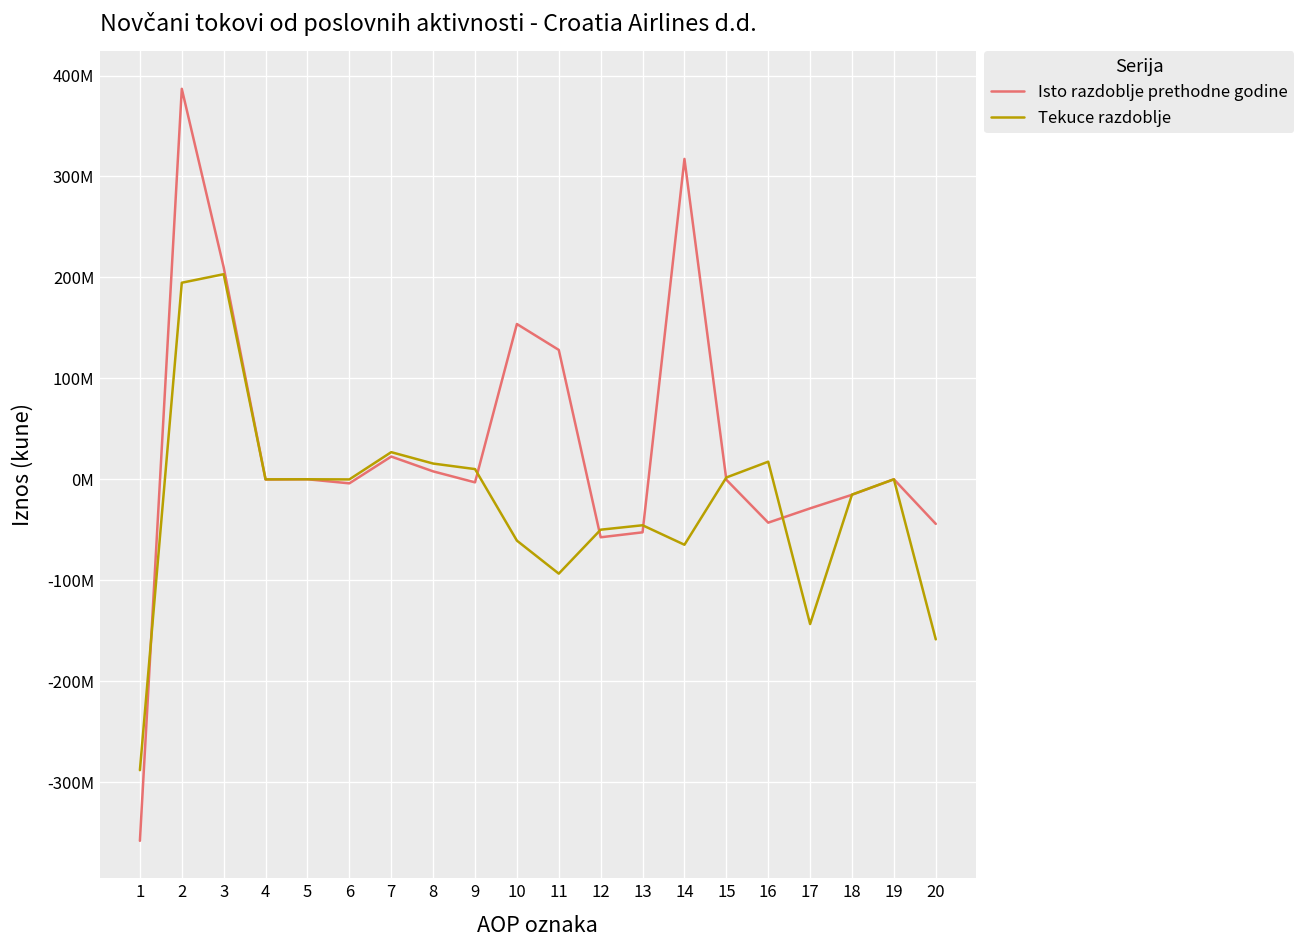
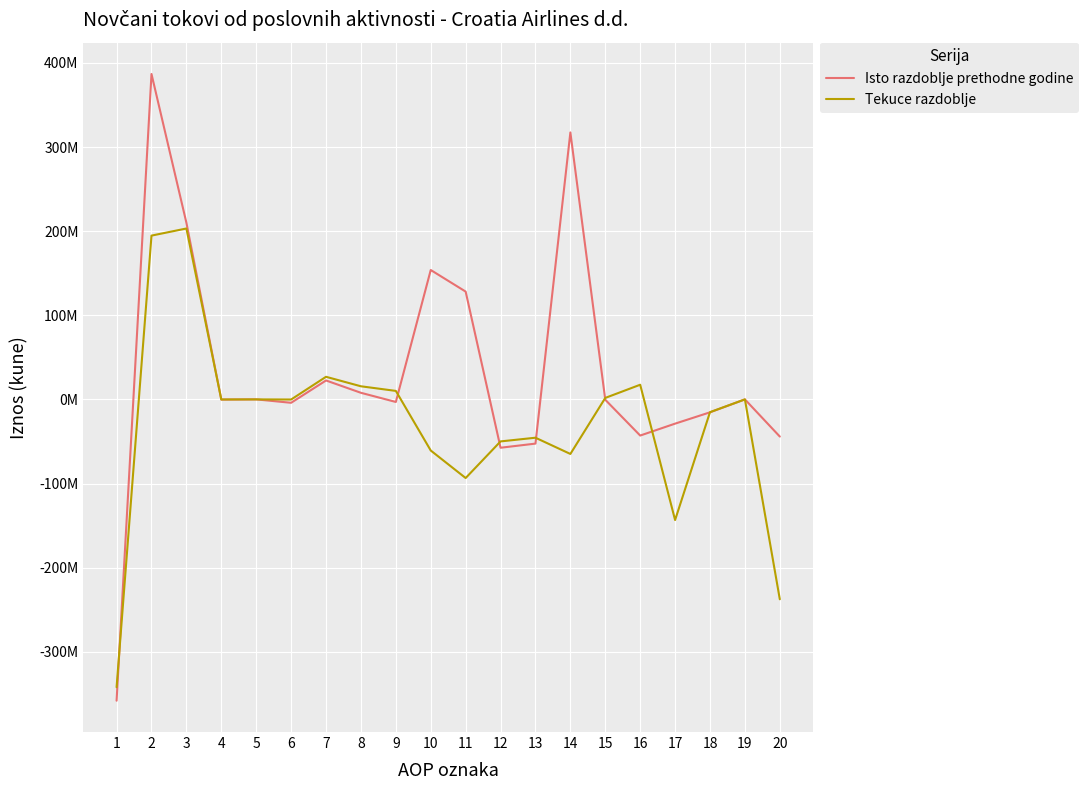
Tekuce razdoblje, 1: -290000000 -> -340000000
Tekuce razdoblje, 20: -160000000 -> -240000000
